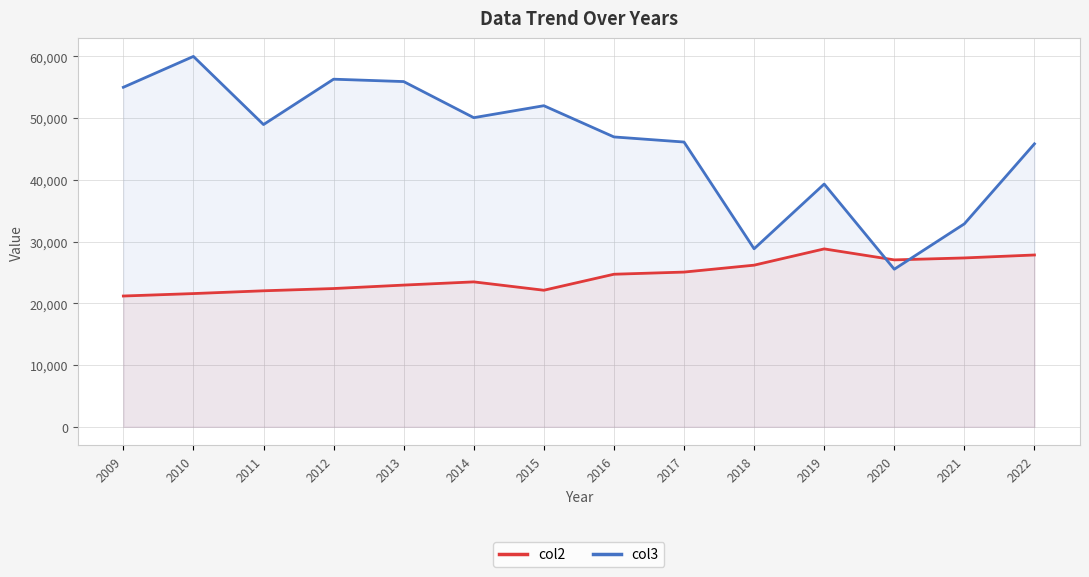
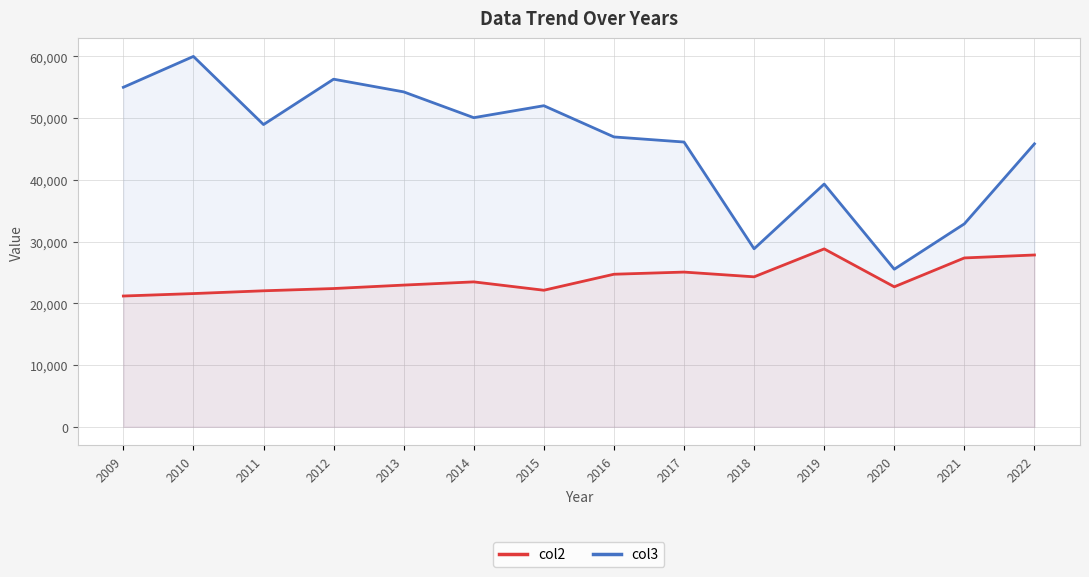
col3, 2013: 56,000 -> 54,000
col2, 2018: 26,000 -> 24,000
col2, 2020: 27,000 -> 23,000
